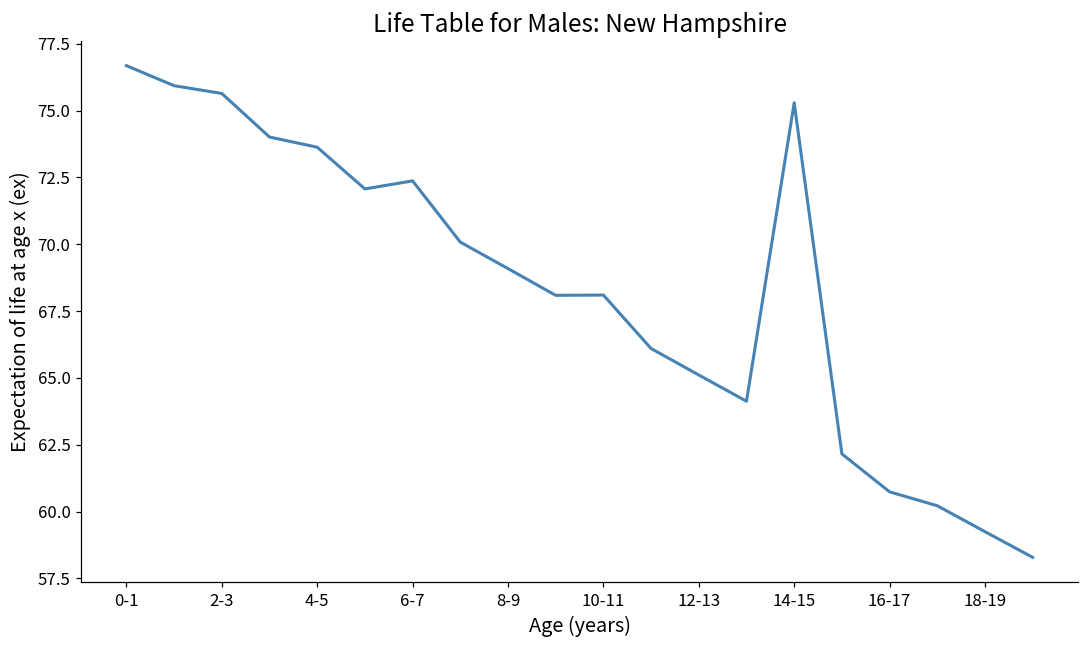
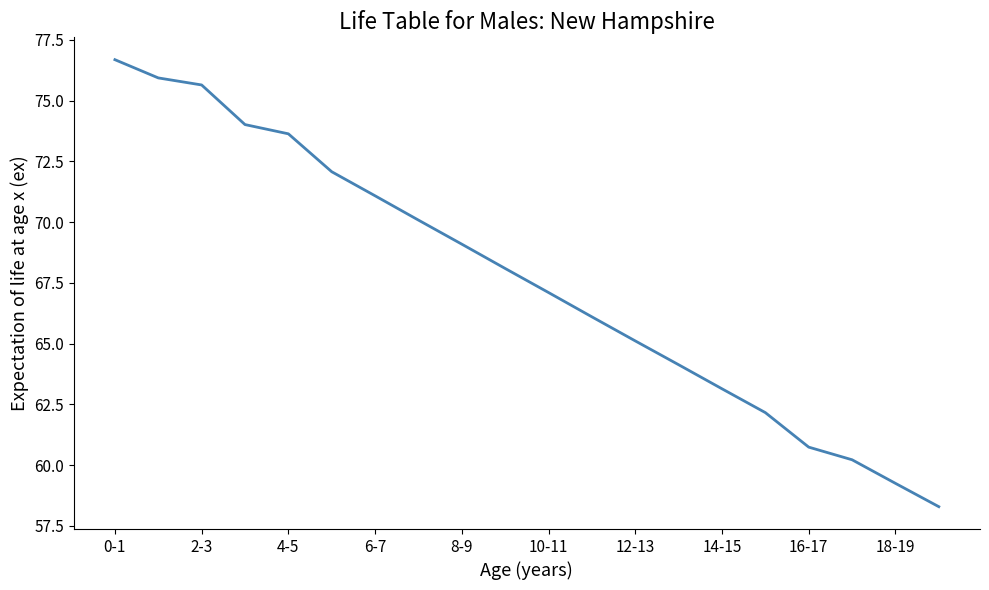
6-7: 72.4 -> 71.1
10-11: 68.1 -> 67.1
14-15: 75.3 -> 63.1
